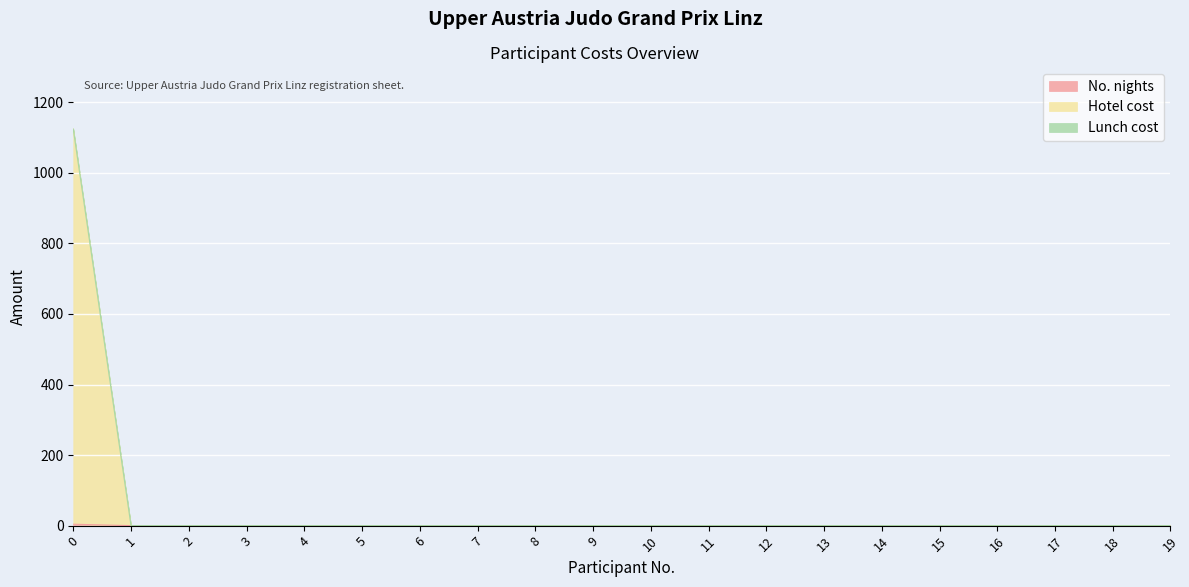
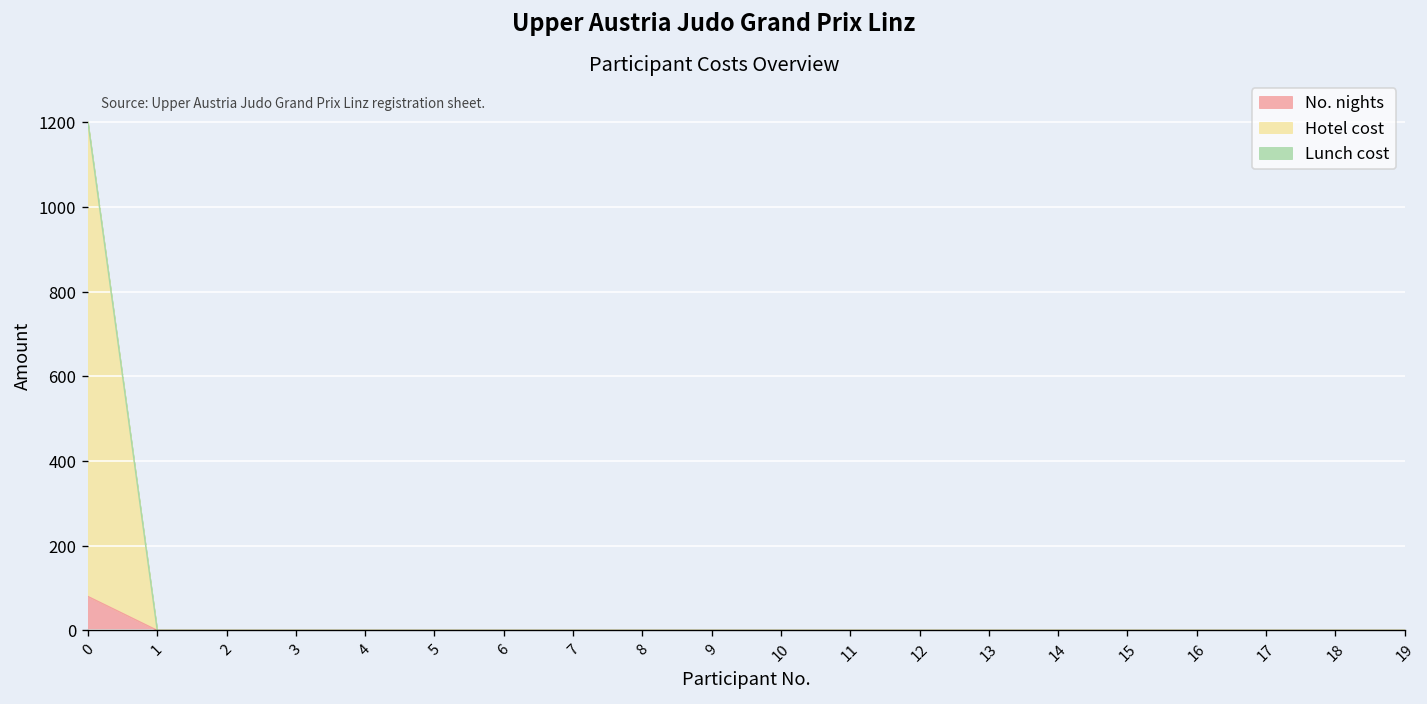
No. nights, 0: 0 -> 80
